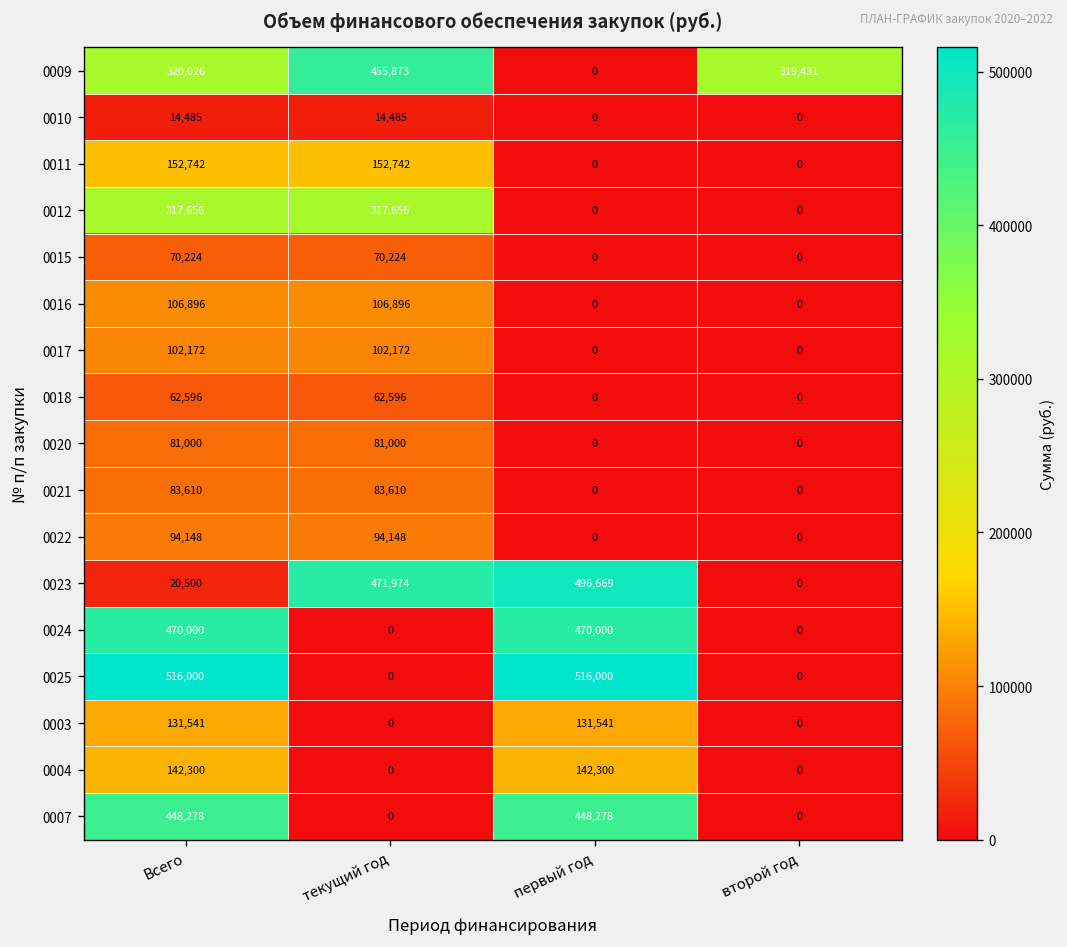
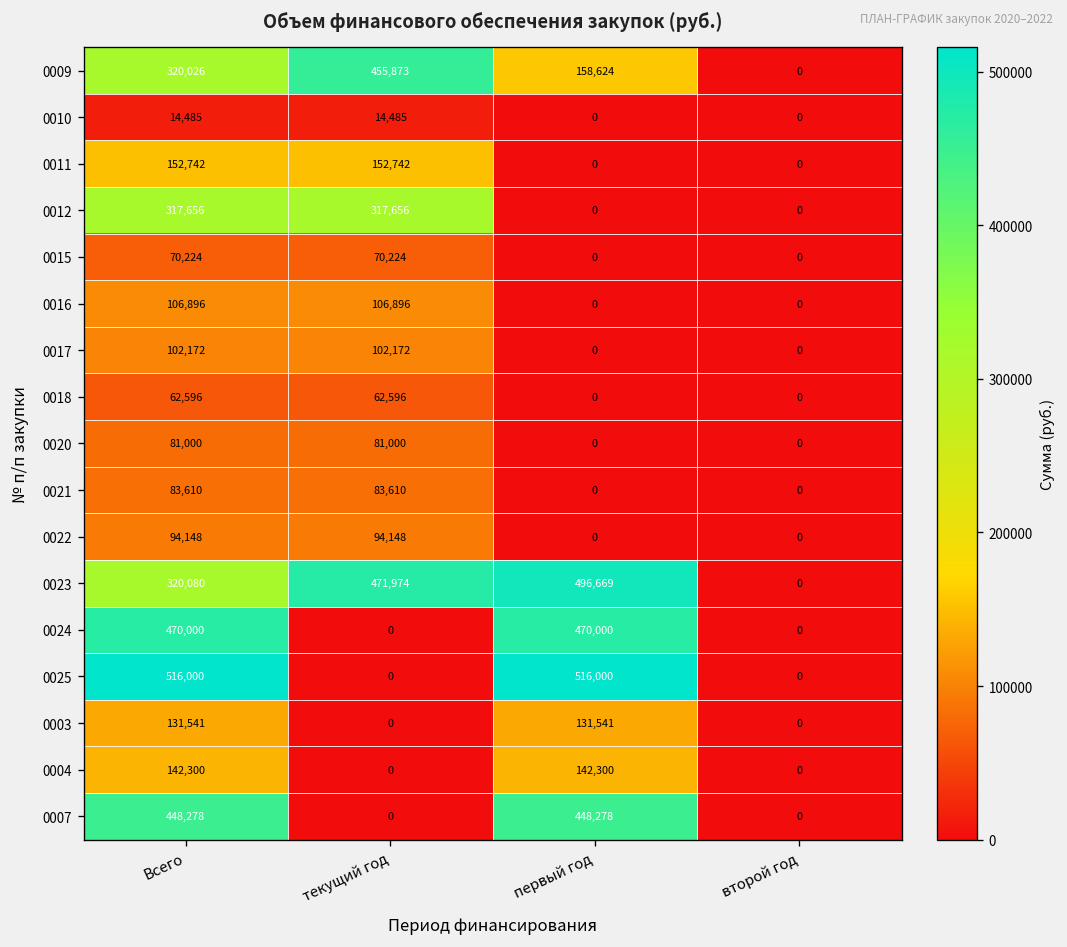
0009, первый год: 0 -> 158,624
0009, второй год: 319,431 -> 0
0023, Всего: 20,500 -> 320,080
